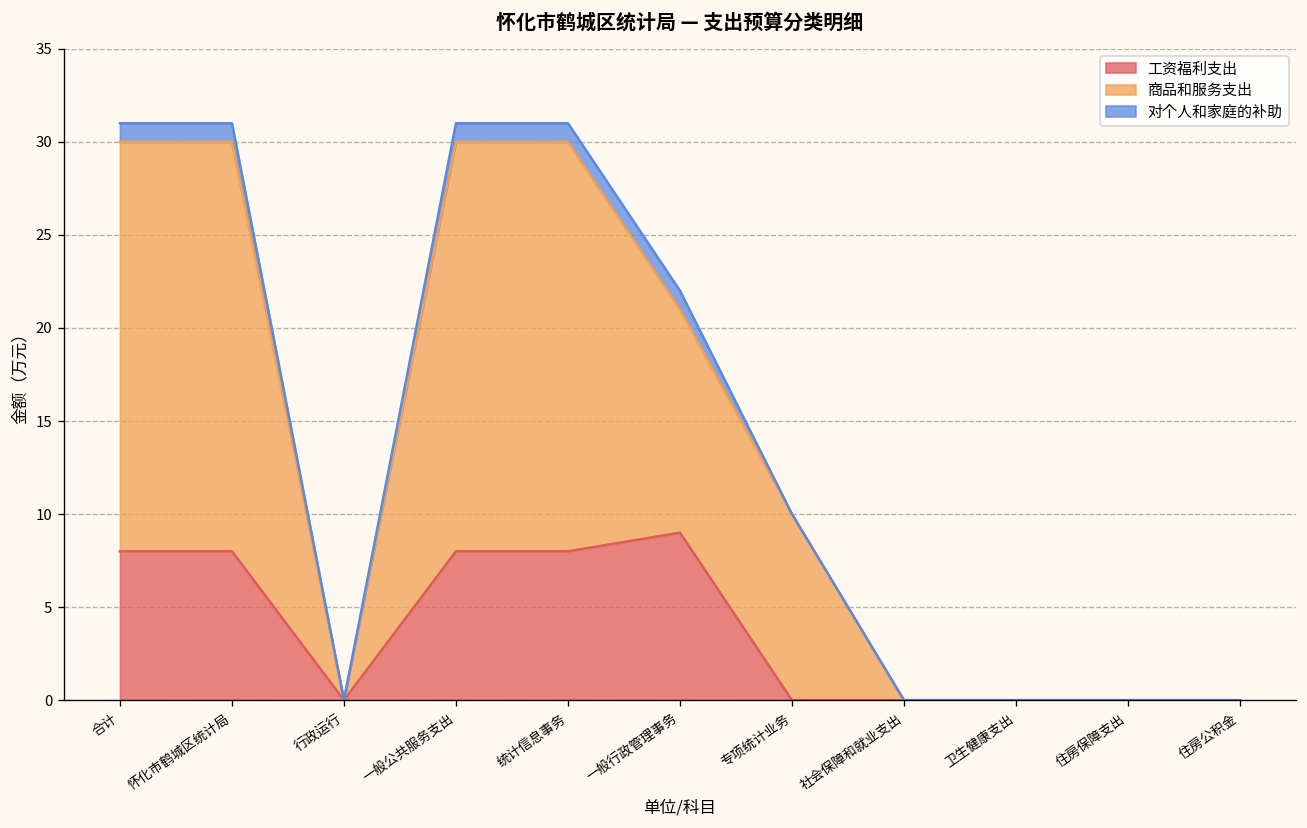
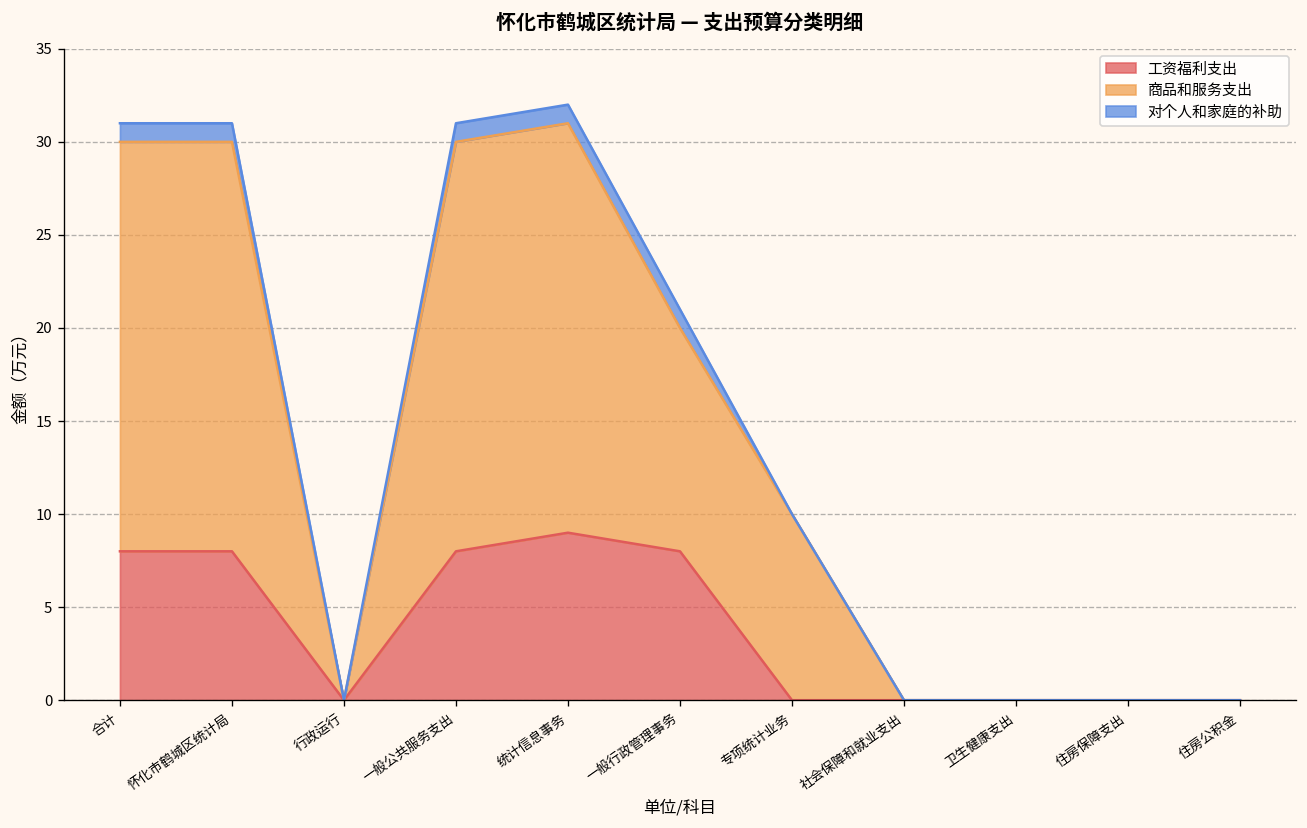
工资福利支出, 统计信息事务: 8 -> 9
工资福利支出, 一般行政管理事务: 9 -> 8
